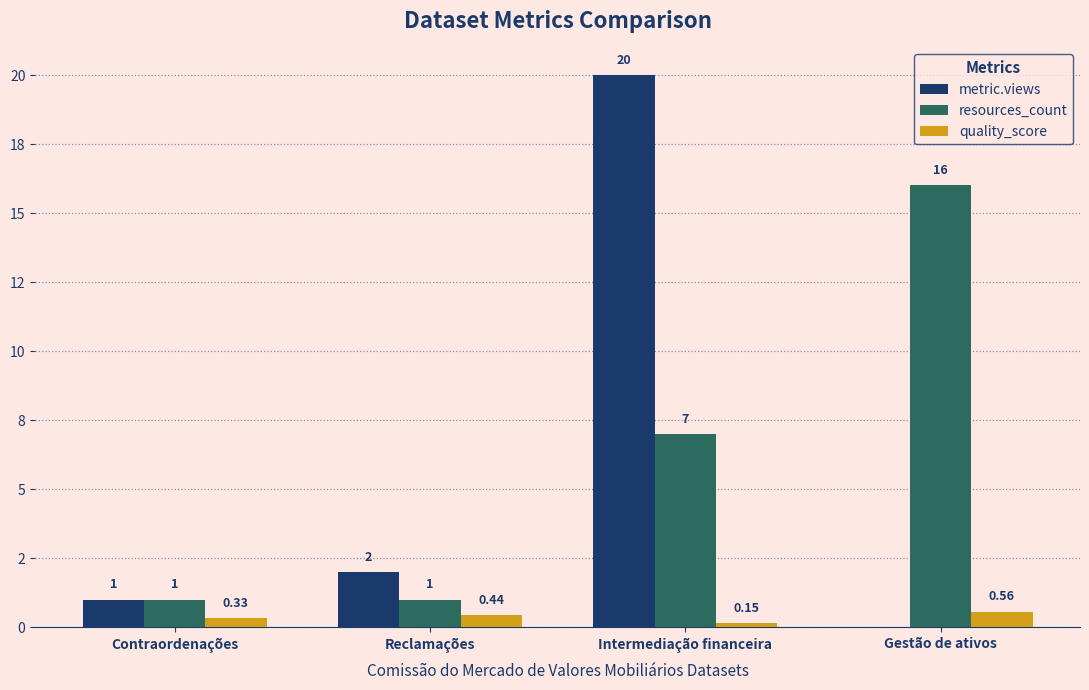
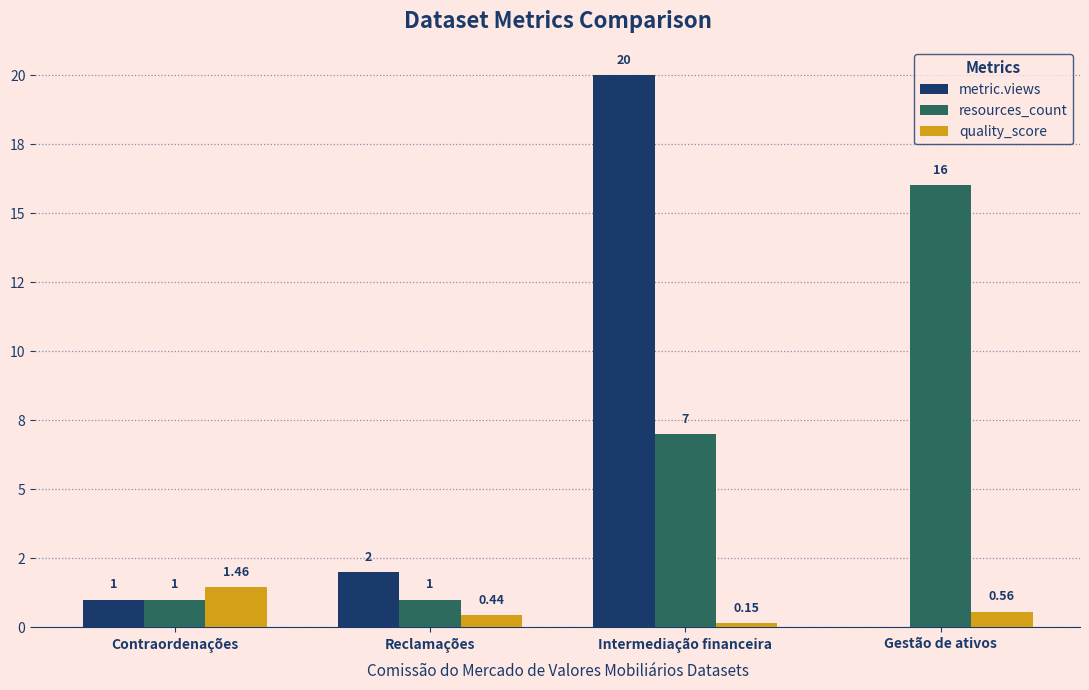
quality_score, Contraordenações: 0.33 -> 1.46
